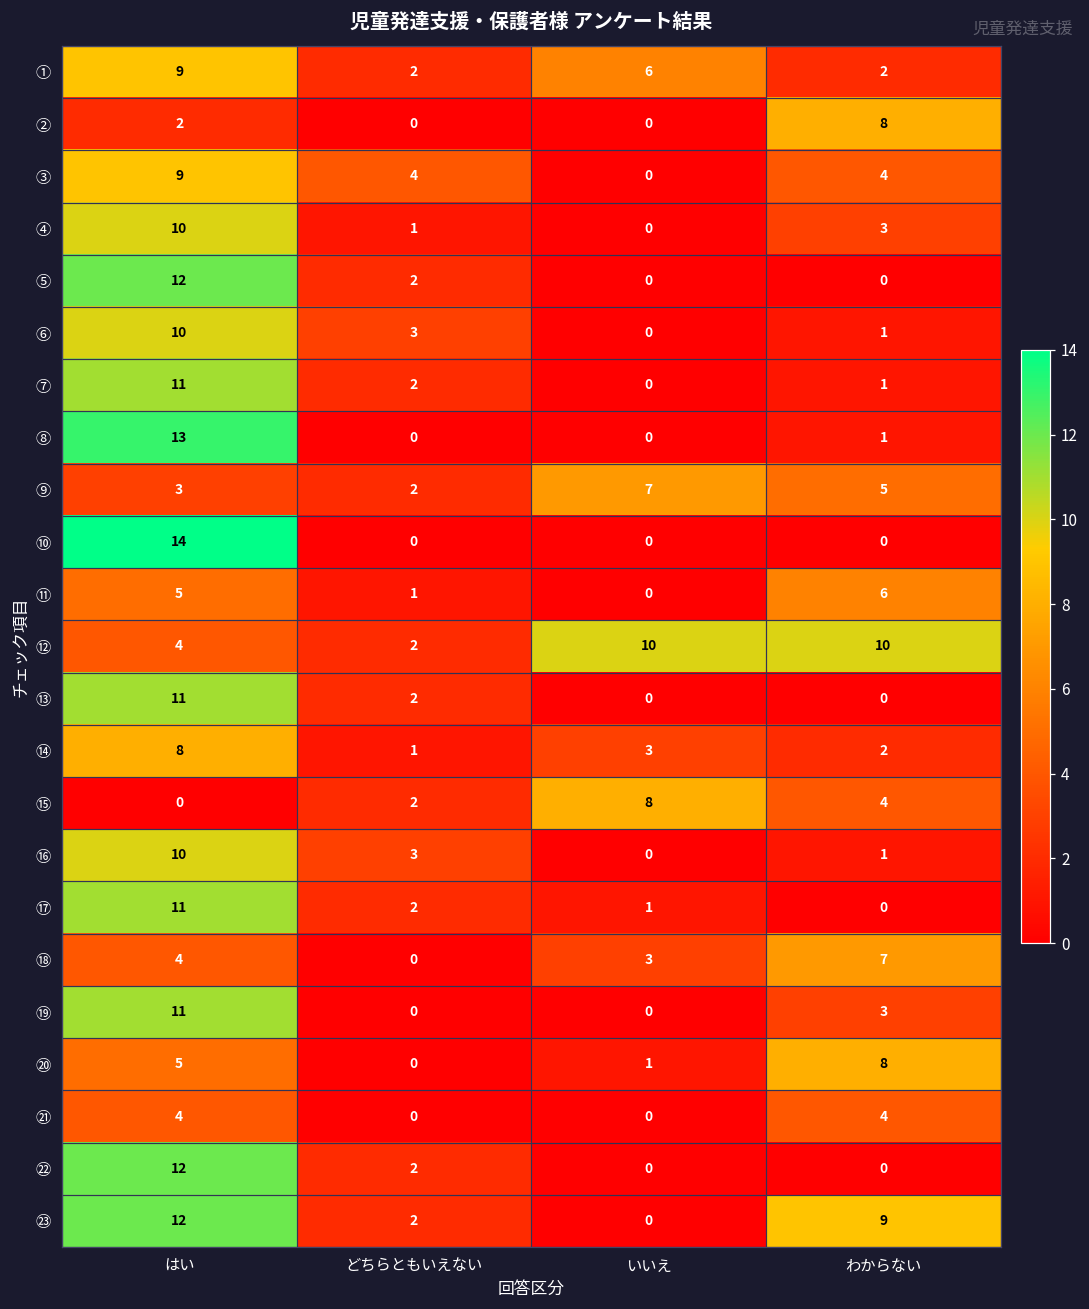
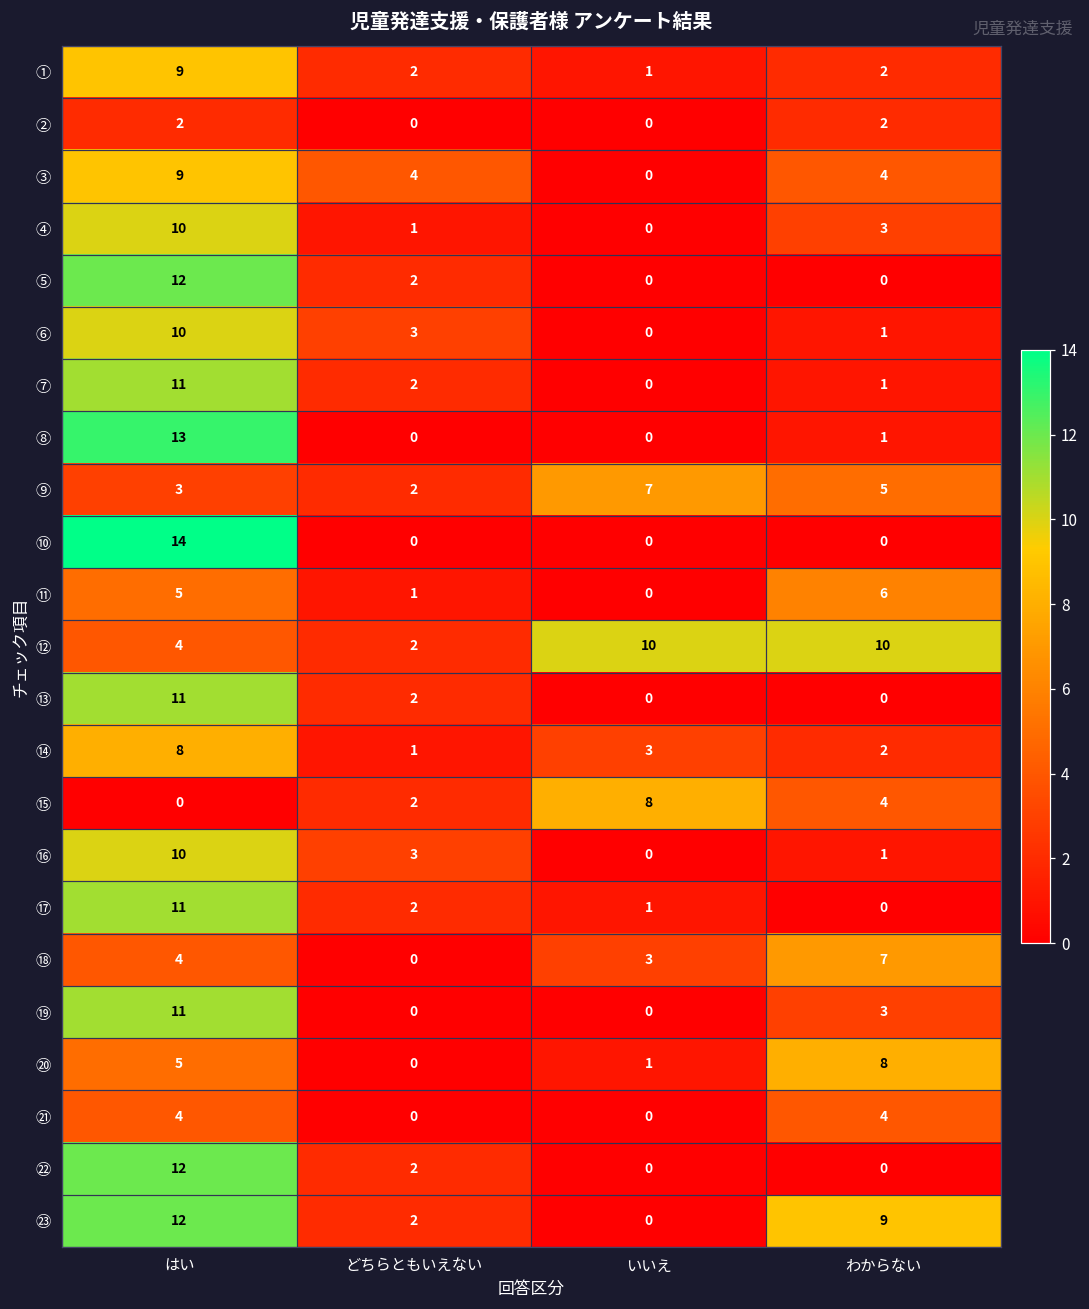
①, いいえ: 6 -> 1
②, わからない: 8 -> 2
